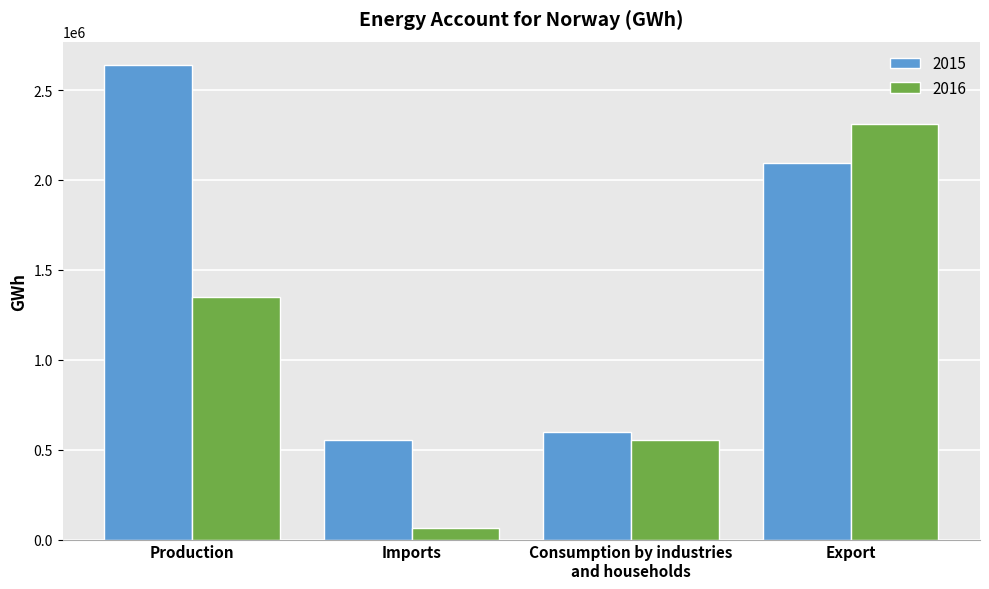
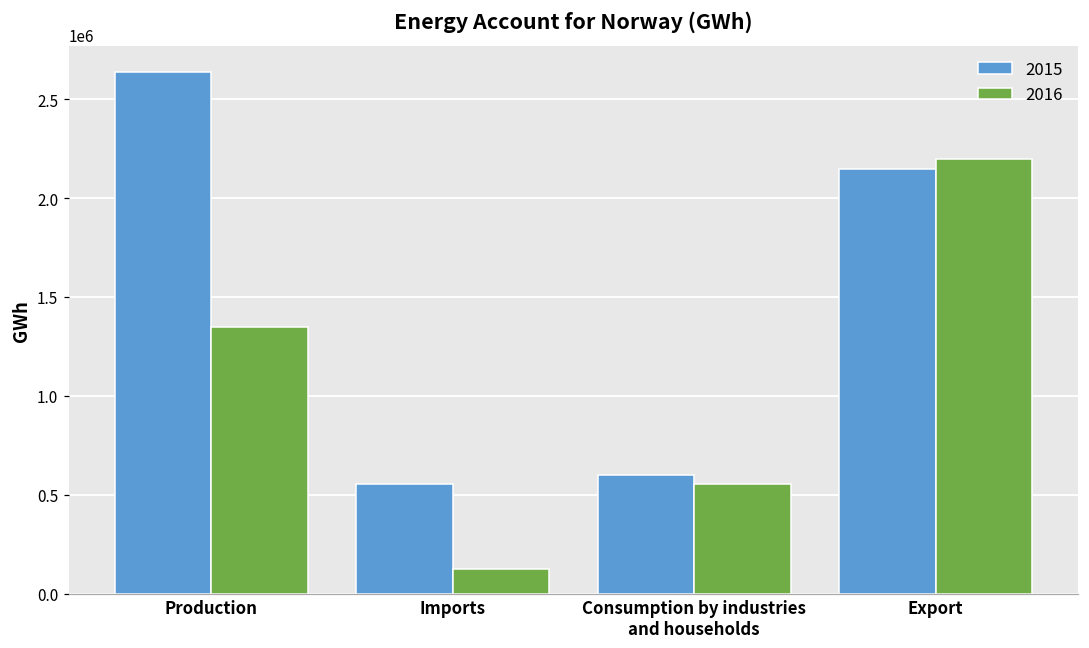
2016, Imports: 60000 -> 120000
2015, Export: 2090000 -> 2140000
2016, Export: 2310000 -> 2200000
